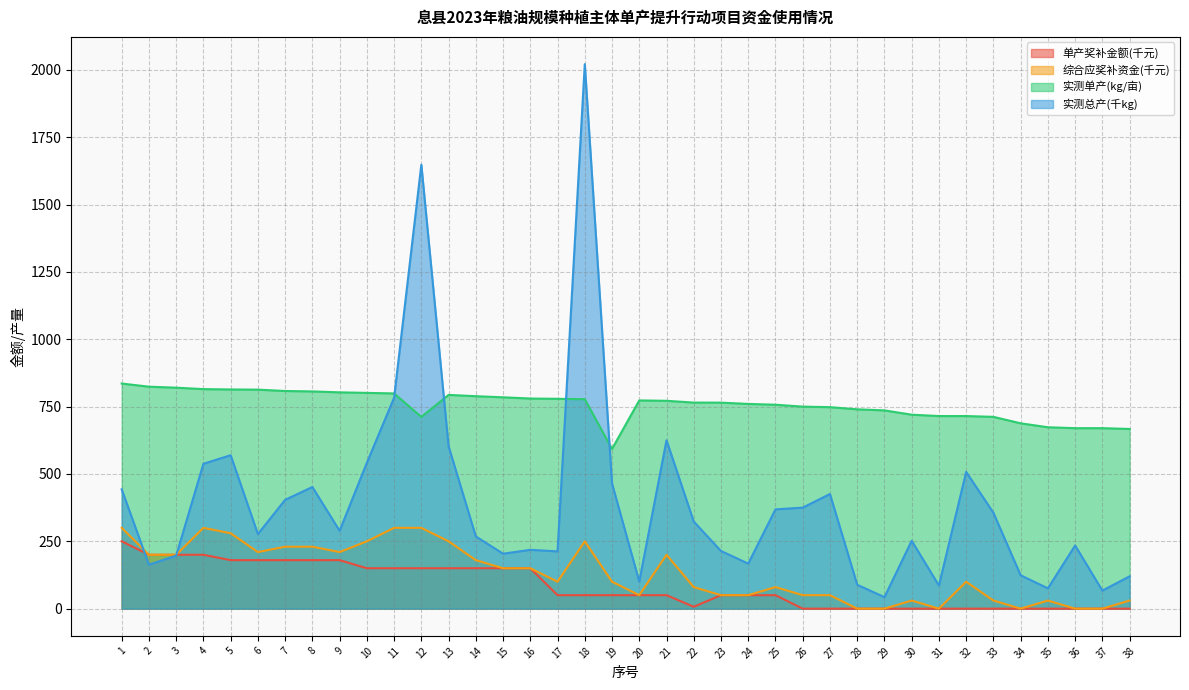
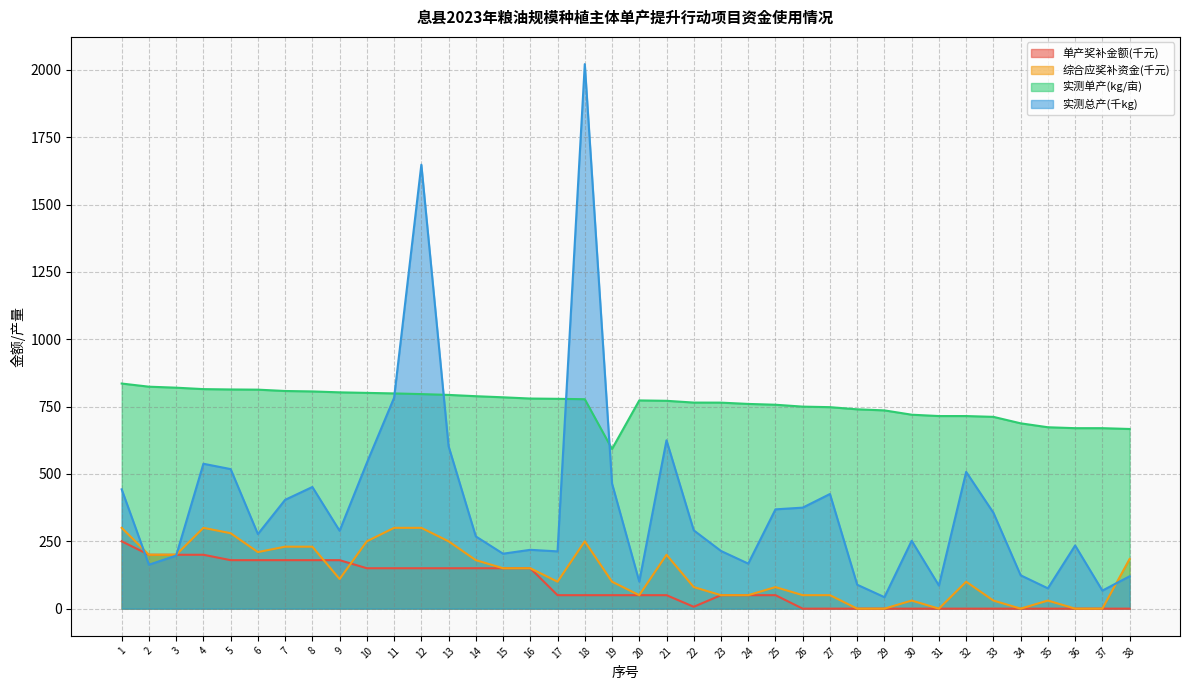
实测总产(千kg), 5: 570 -> 520
综合应奖补资金(千元), 9: 210 -> 110
实测单产(kg/亩), 12: 710 -> 800
实测总产(千kg), 22: 320 -> 290
综合应奖补资金(千元), 38: 30 -> 180
